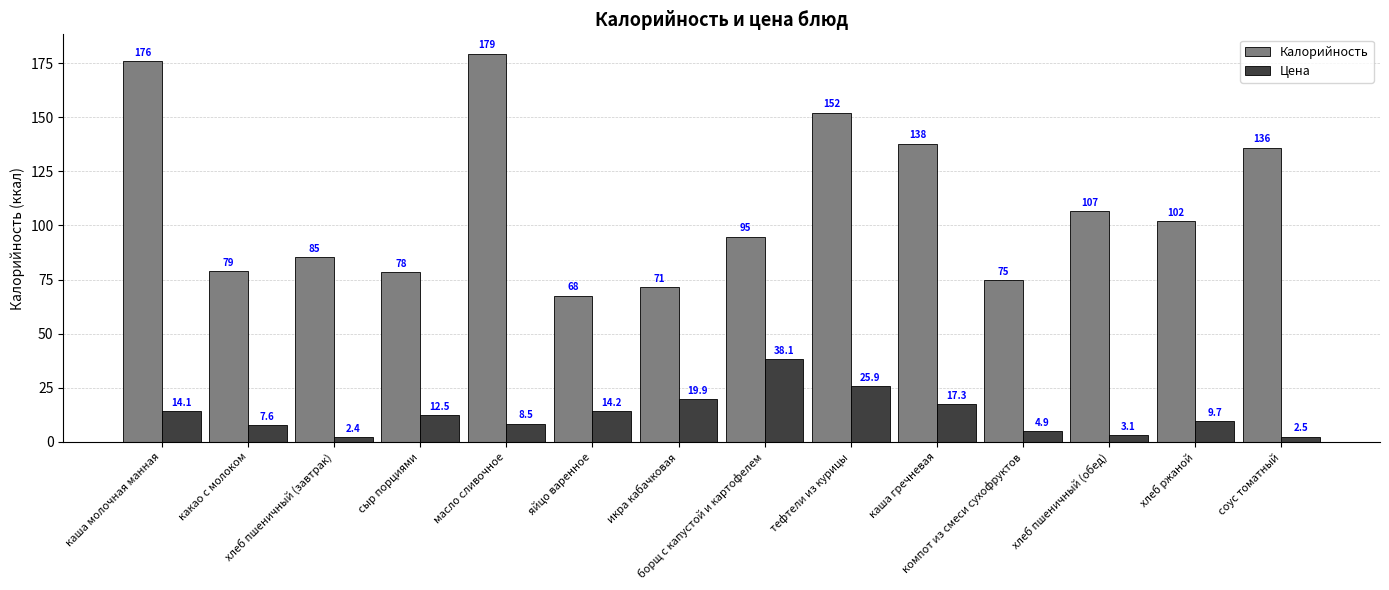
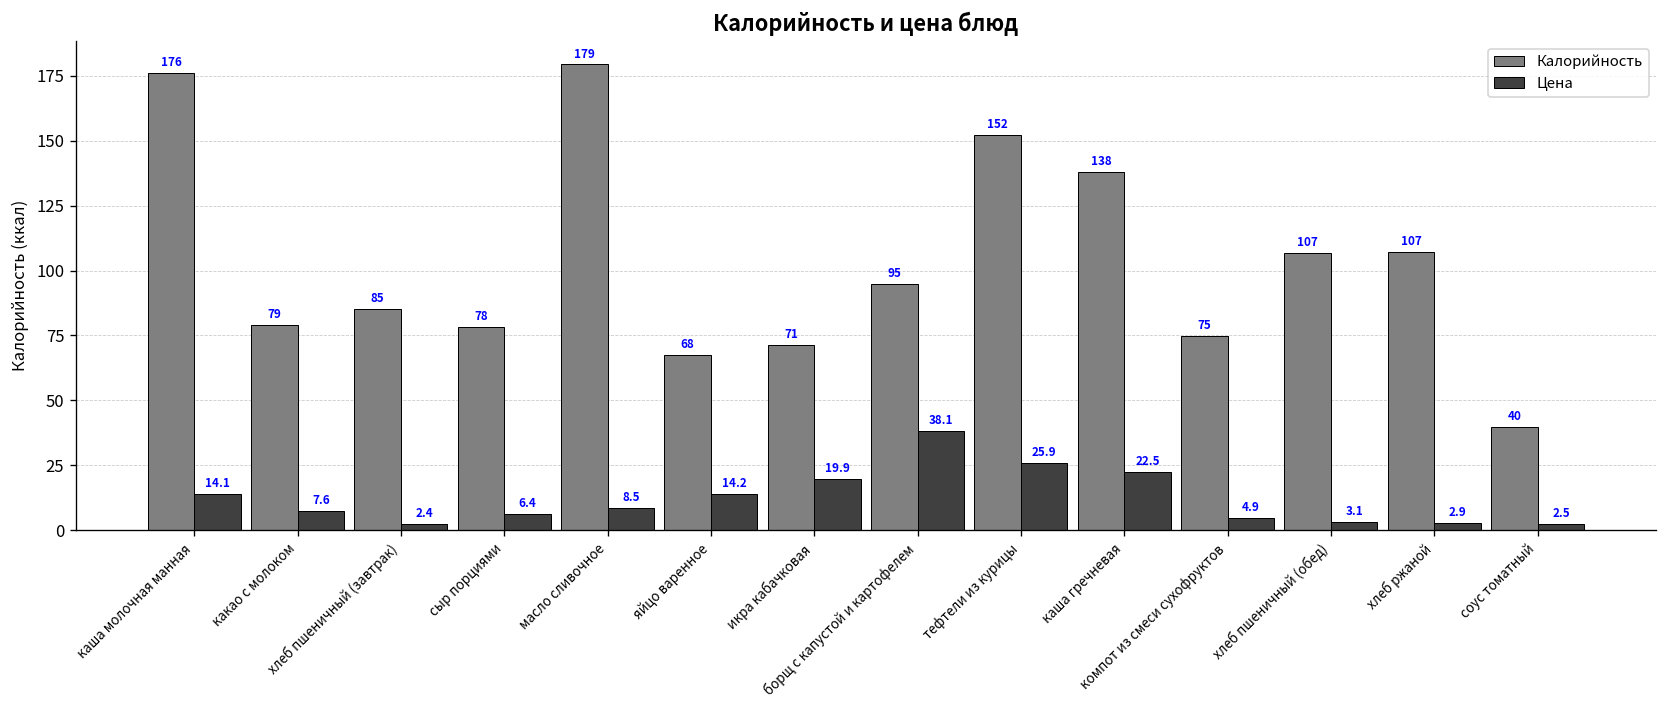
Цена, сыр порциями: 12.5 -> 6.4
Цена, каша гречневая: 17.3 -> 22.5
Калорийность, хлеб ржаной: 102 -> 107
Цена, хлеб ржаной: 9.7 -> 2.9
Калорийность, соус томатный: 136 -> 40
